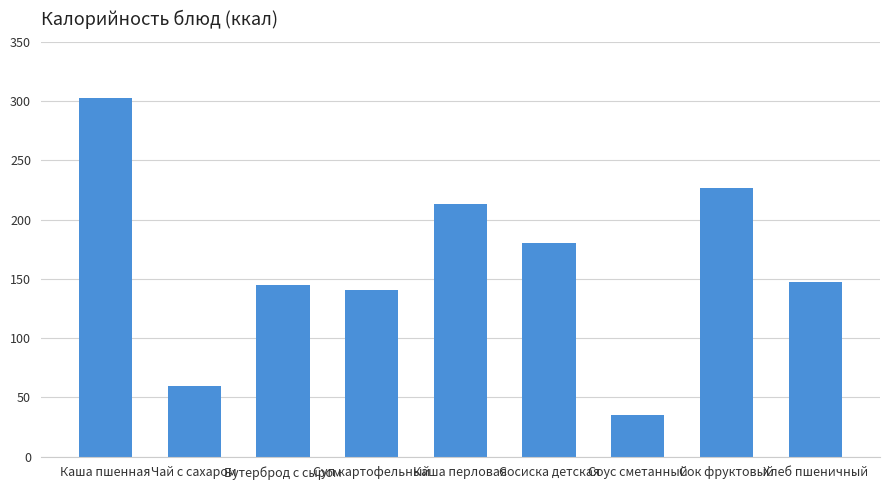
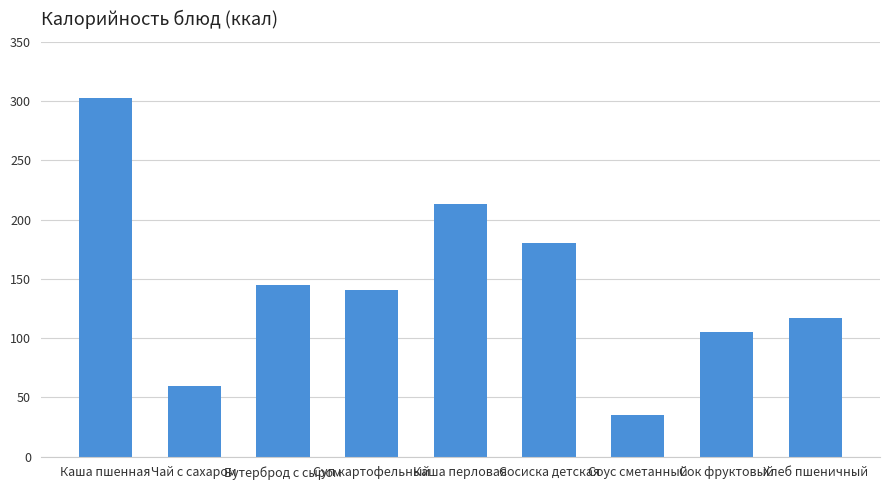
Сок фруктовый: 227 -> 105
Хлеб пшеничный: 147 -> 117
